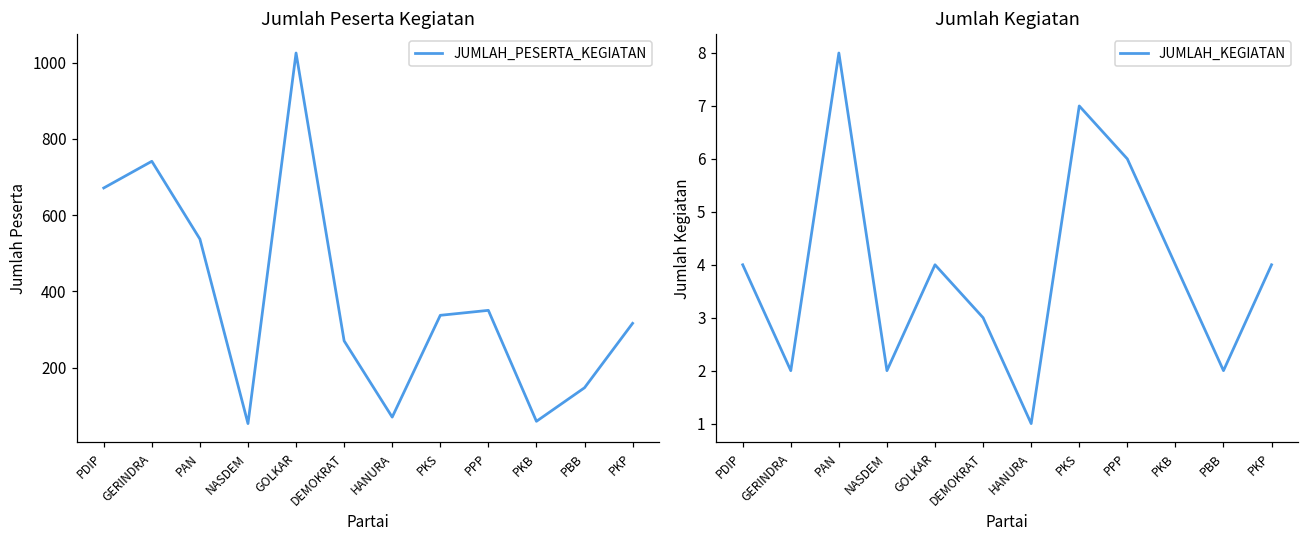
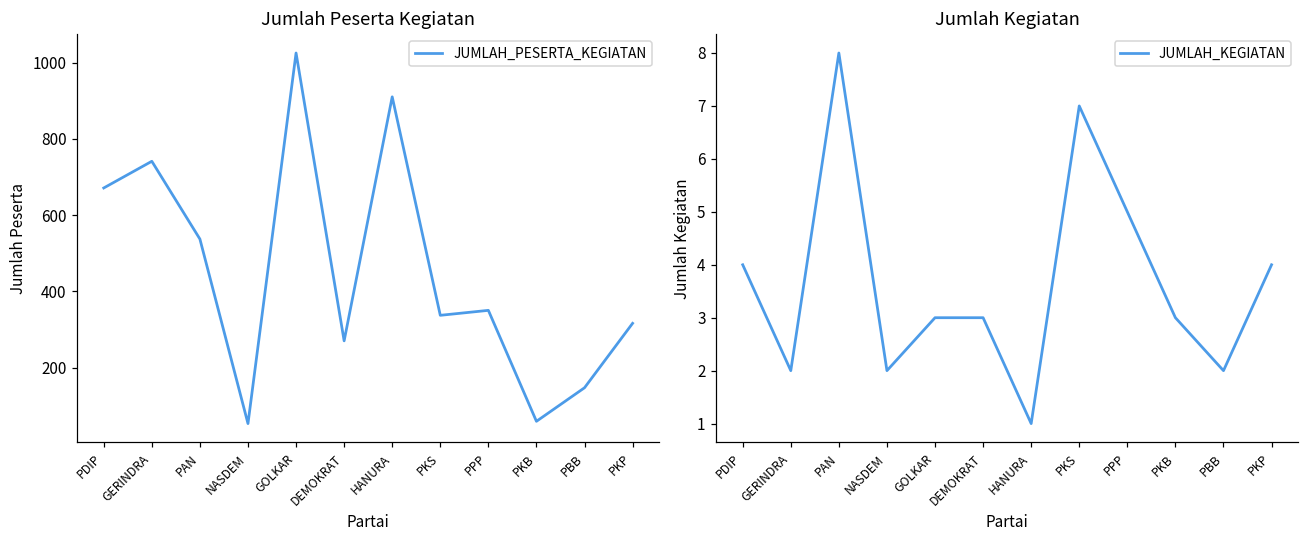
Jumlah Peserta Kegiatan, HANURA: 70 -> 910
Jumlah Kegiatan, GOLKAR: 4 -> 3
Jumlah Kegiatan, PPP: 6 -> 5
Jumlah Kegiatan, PKB: 4 -> 3
